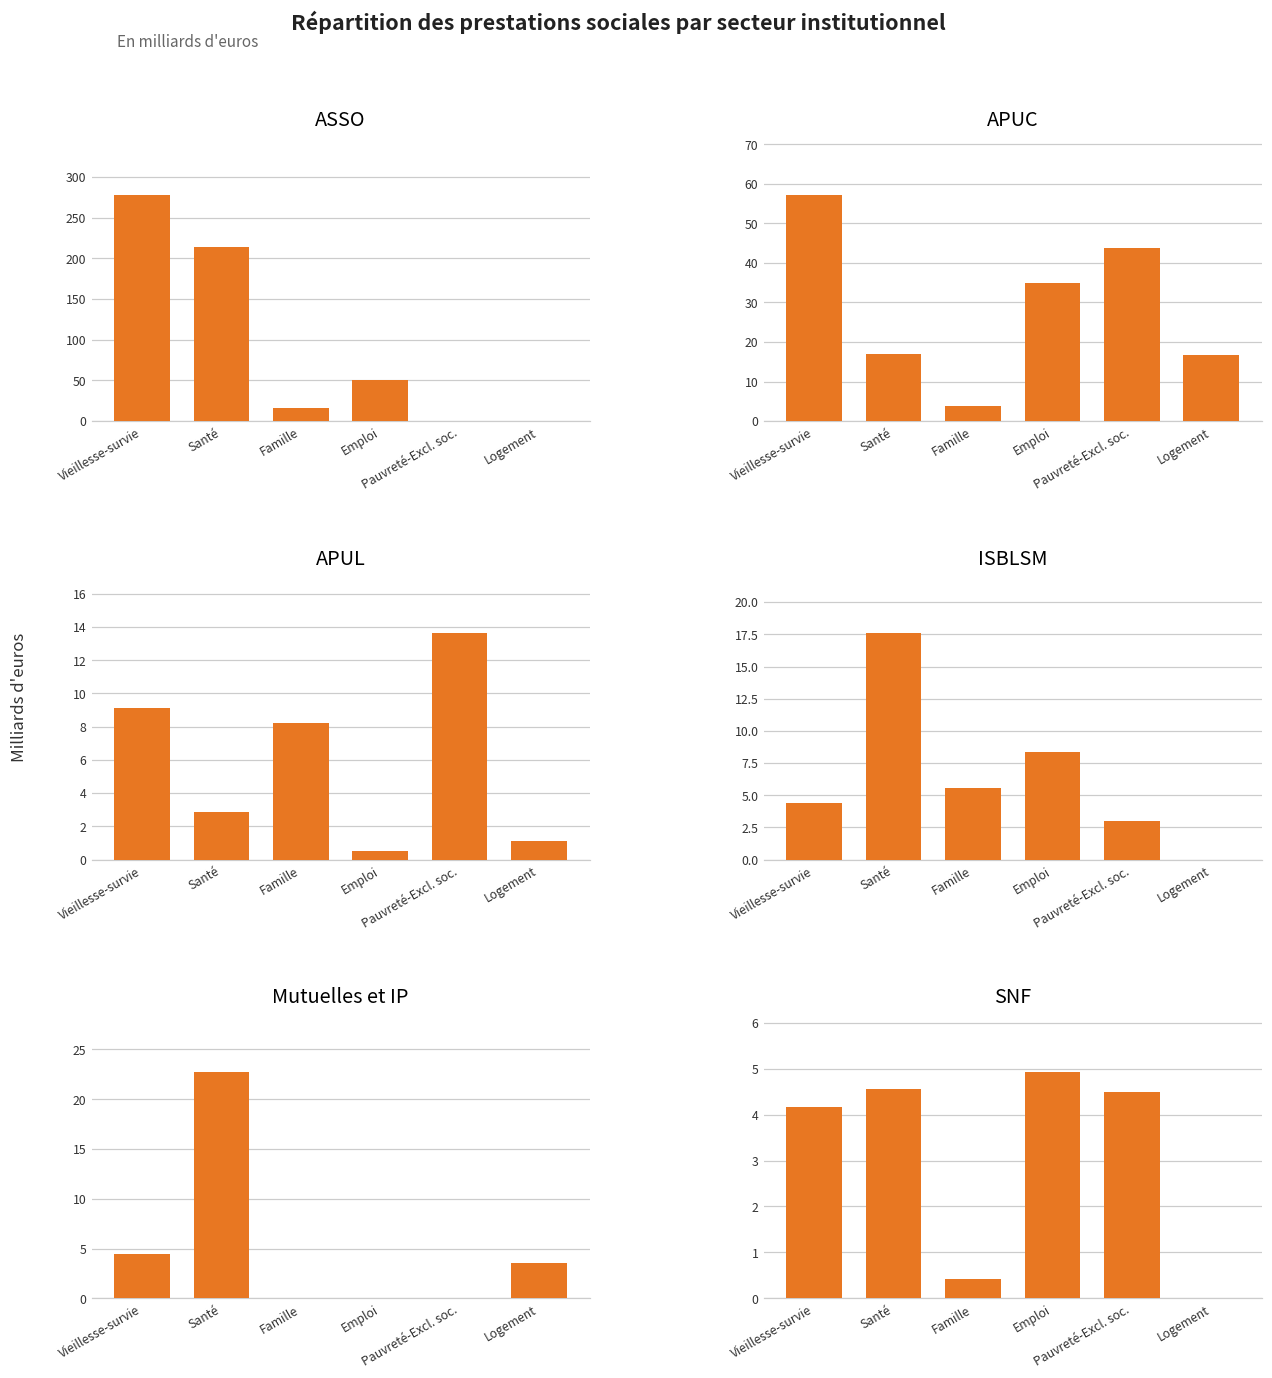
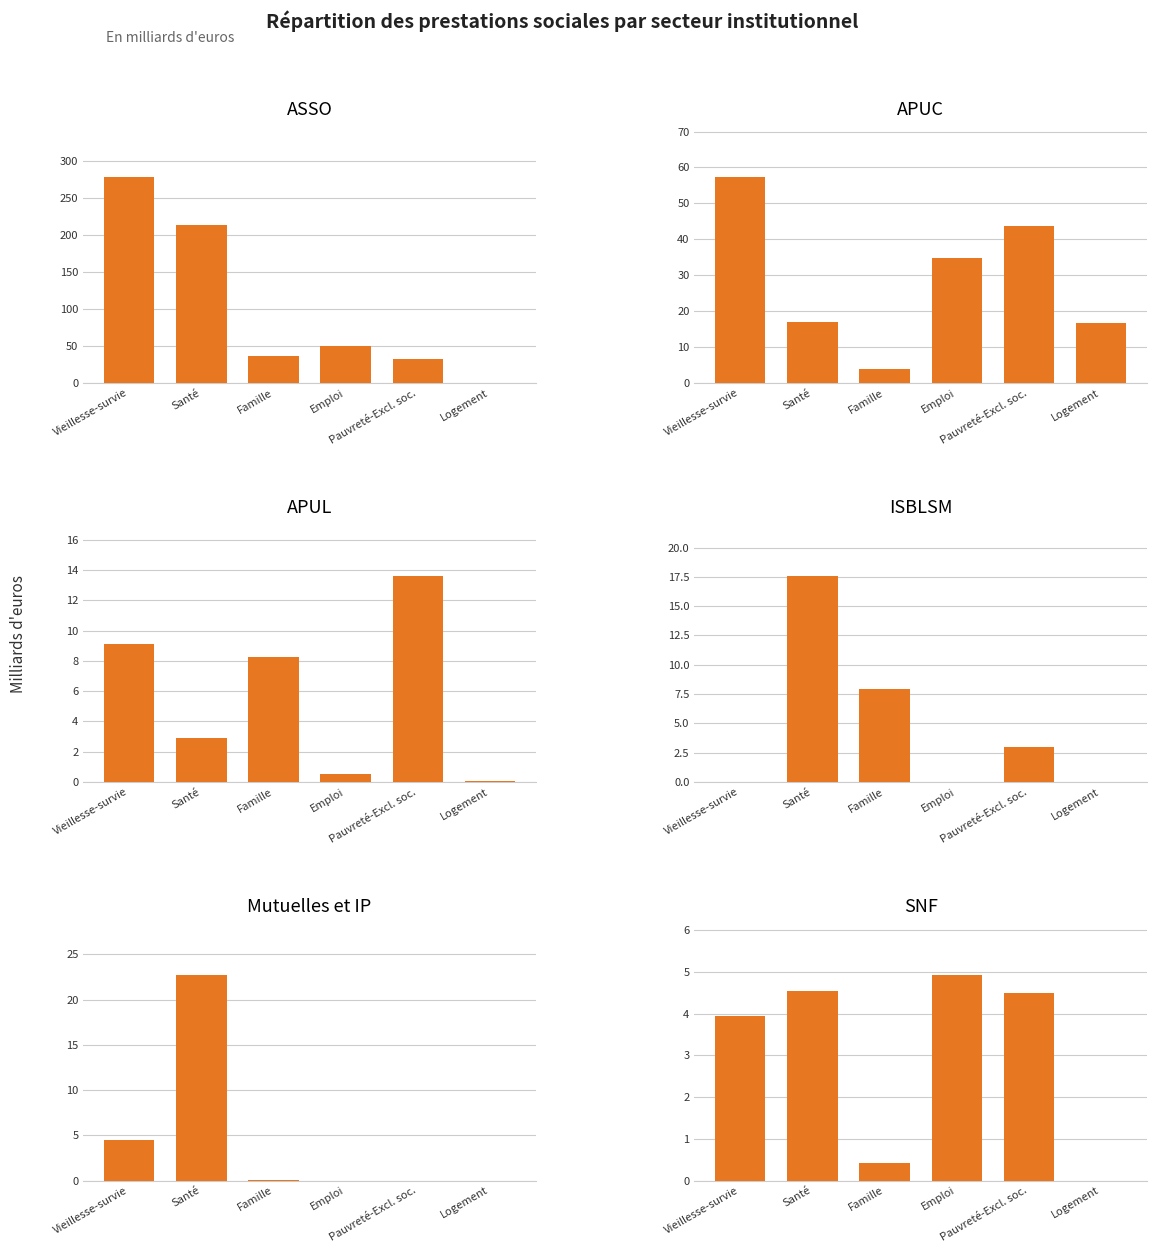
ASSO, Famille: 20 -> 40
ASSO, Pauvreté-Excl. soc.: 0 -> 30
APUL, Logement: 1.1 -> 0.1
ISBLSM, Vieillesse-survie: 4.4 -> 0.0
ISBLSM, Famille: 5.6 -> 7.9
ISBLSM, Emploi: 8.4 -> 0.0
Mutuelles et IP, Logement: 4 -> 0
SNF, Vieillesse-survie: 4.2 -> 4.0
